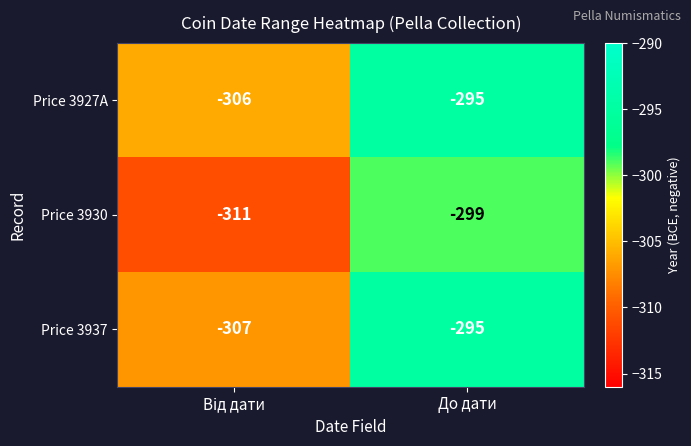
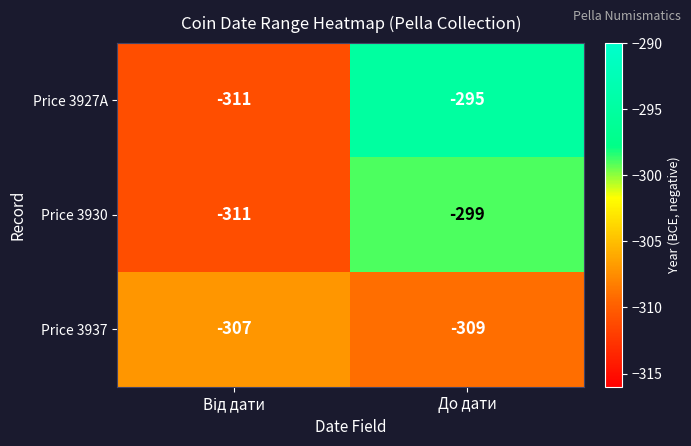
Price 3927A, Від дати: -306 -> -311
Price 3937, До дати: -295 -> -309
